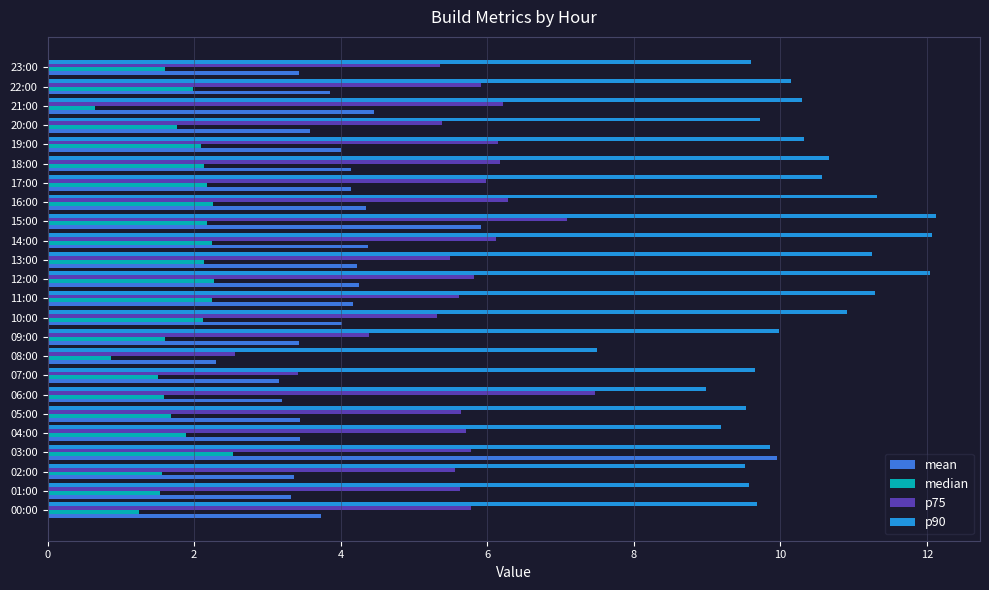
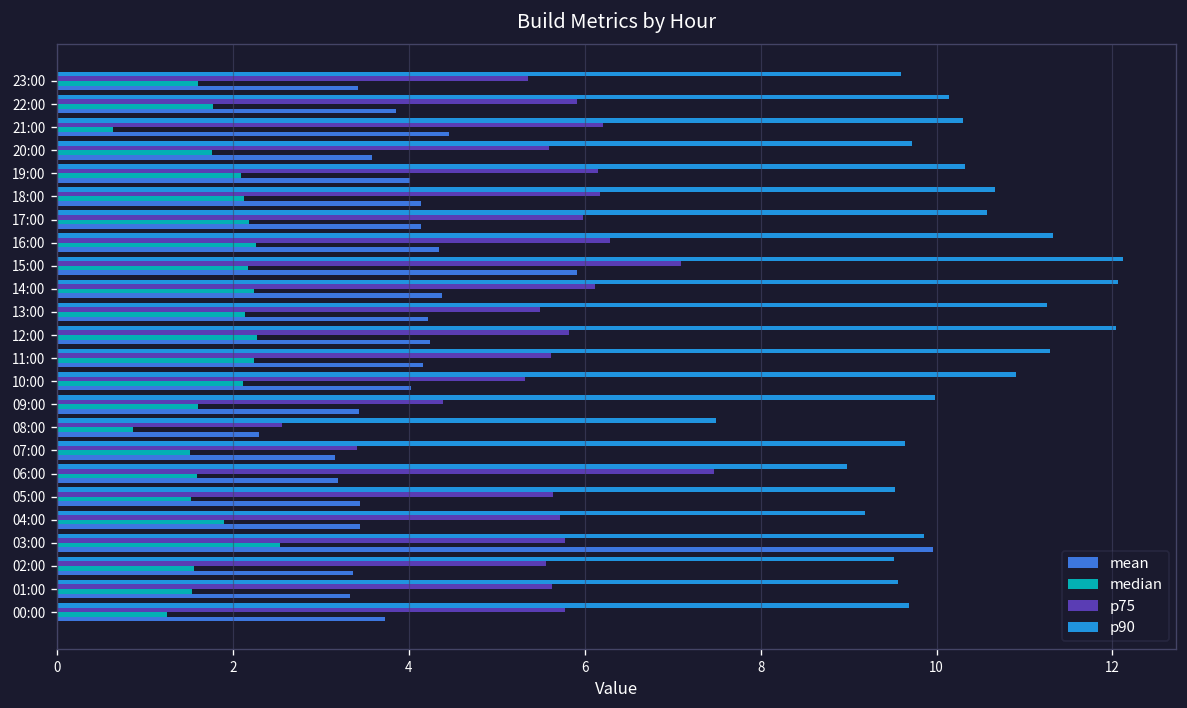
median, 22:00: 2.0 -> 1.8
p75, 20:00: 5.4 -> 5.6
median, 05:00: 1.7 -> 1.5
